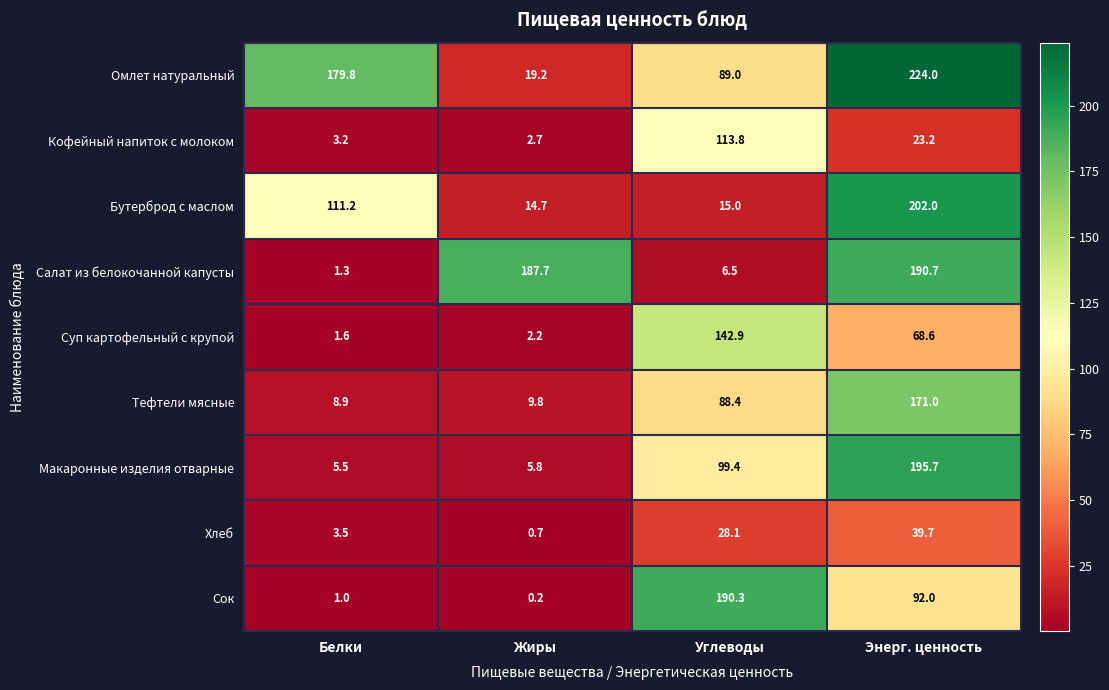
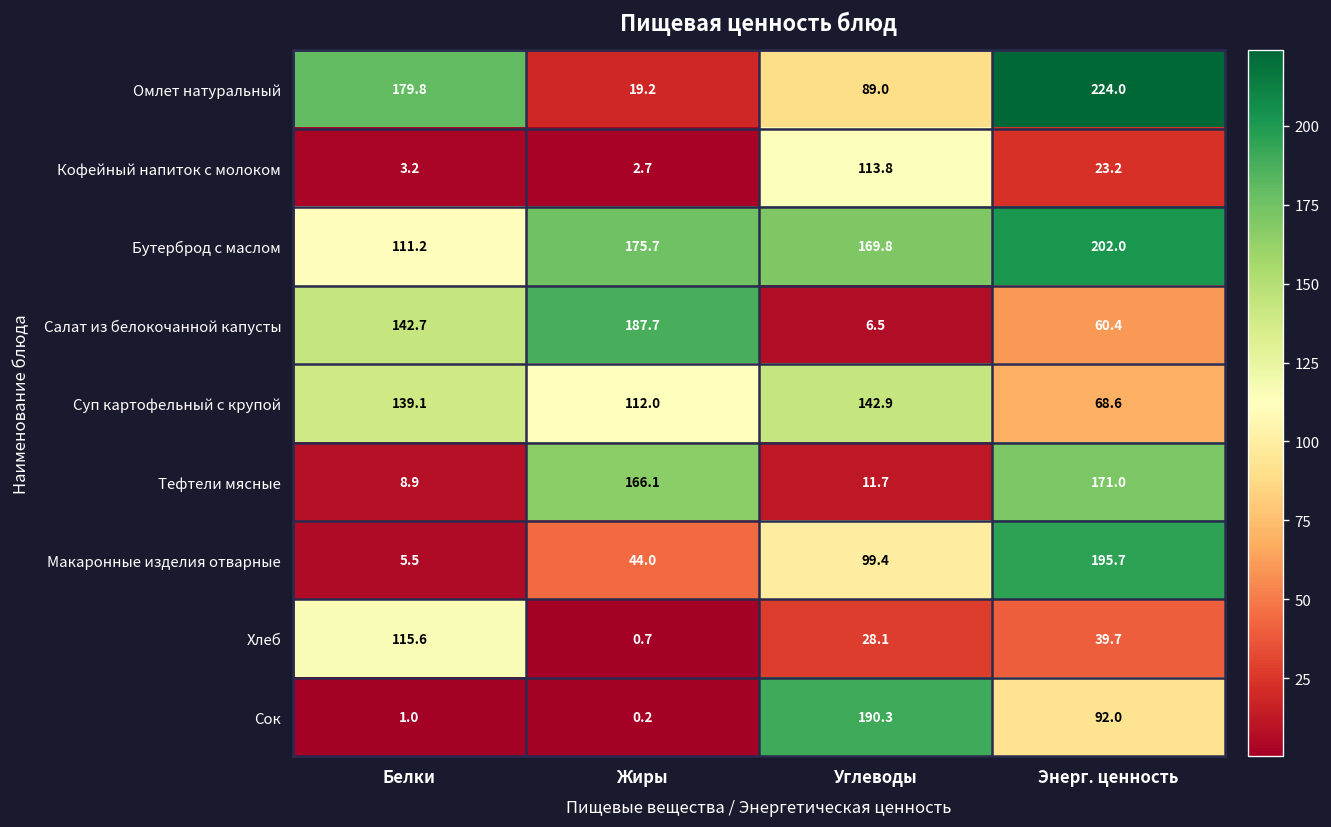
Бутерброд с маслом, Жиры: 14.7 -> 175.7
Бутерброд с маслом, Углеводы: 15.0 -> 169.8
Салат из белокочанной капусты, Белки: 1.3 -> 142.7
Салат из белокочанной капусты, Энерг. ценность: 190.7 -> 60.4
Суп картофельный с крупой, Белки: 1.6 -> 139.1
Суп картофельный с крупой, Жиры: 2.2 -> 112.0
Тефтели мясные, Жиры: 9.8 -> 166.1
Тефтели мясные, Углеводы: 88.4 -> 11.7
Макаронные изделия отварные, Жиры: 5.8 -> 44.0
Хлеб, Белки: 3.5 -> 115.6
